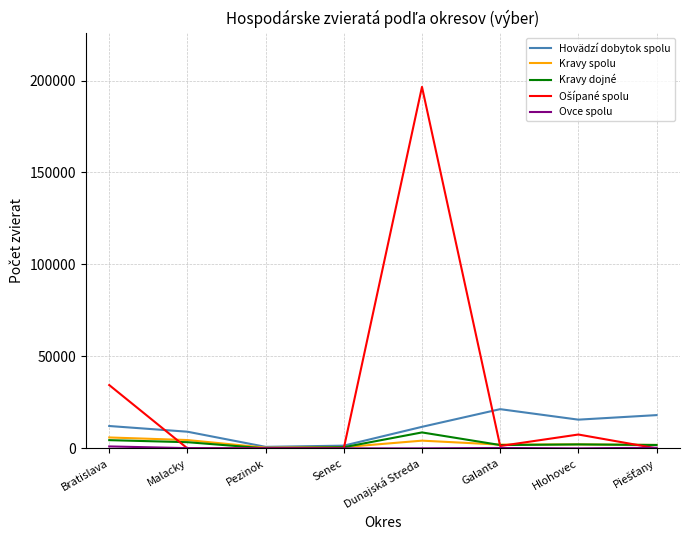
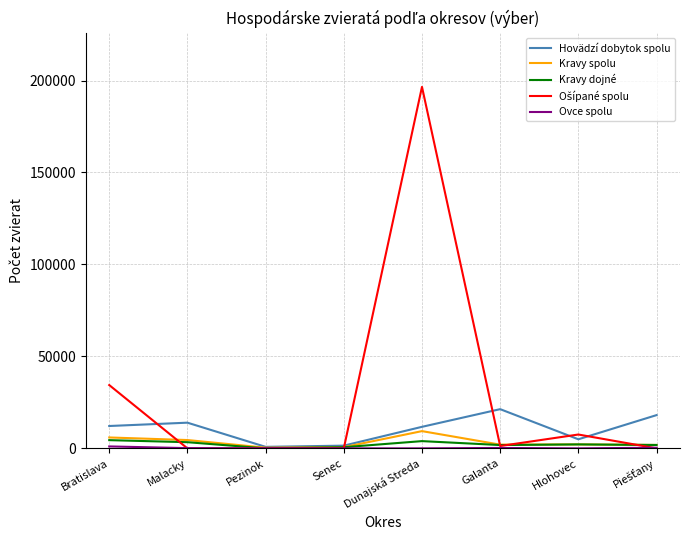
Hovädzí dobytok spolu, Malacky: 9000 -> 14000
Kravy spolu, Dunajská Streda: 4000 -> 9000
Kravy dojné, Dunajská Streda: 9000 -> 4000
Hovädzí dobytok spolu, Hlohovec: 16000 -> 5000
